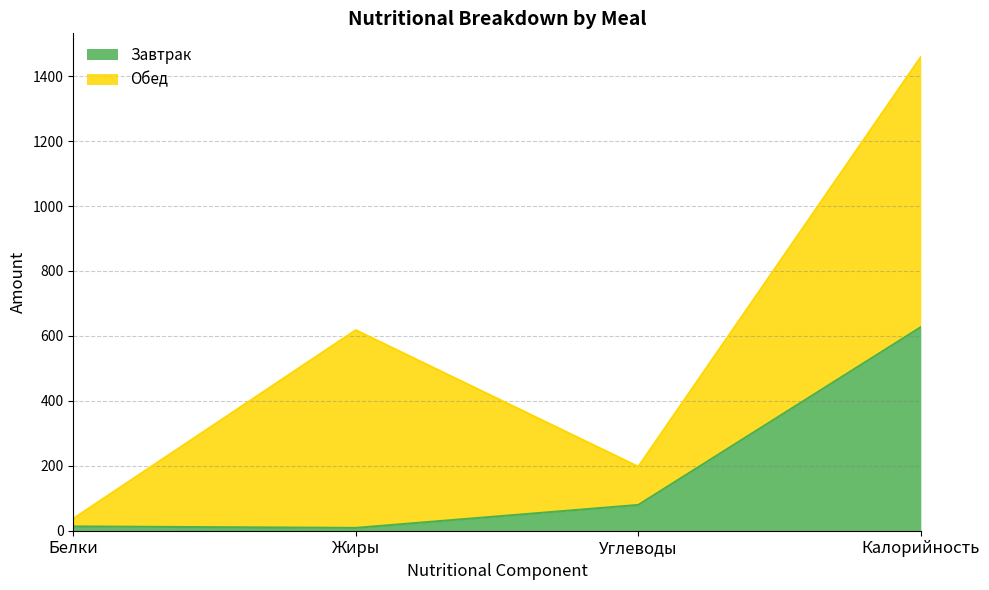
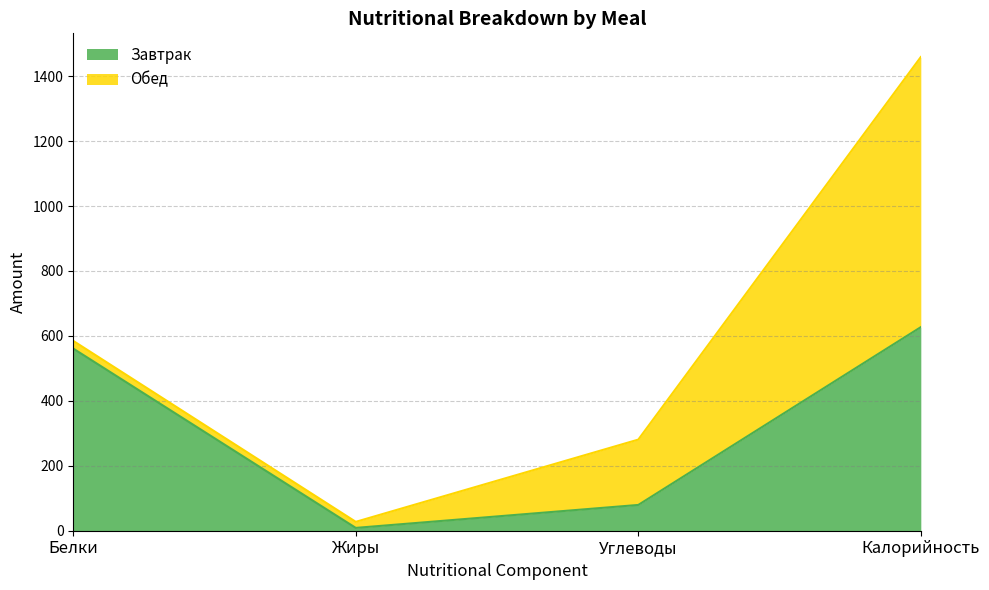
Завтрак, Белки: 10 -> 560
Обед, Жиры: 610 -> 20
Обед, Углеводы: 120 -> 200
